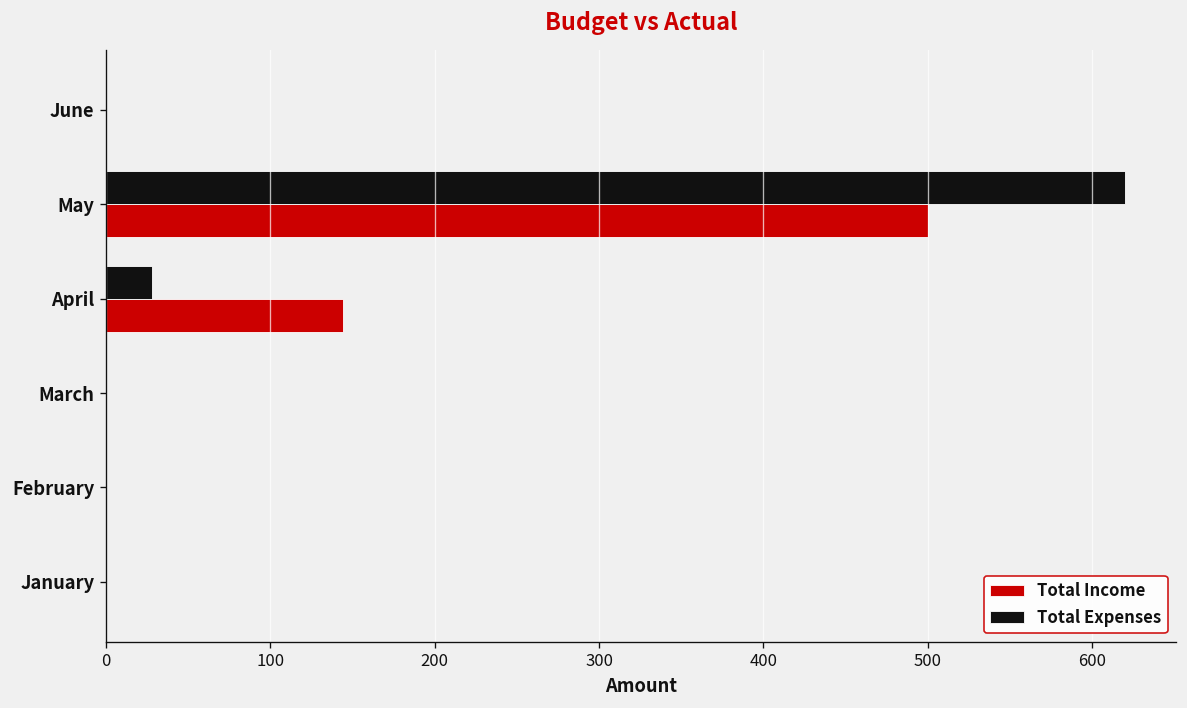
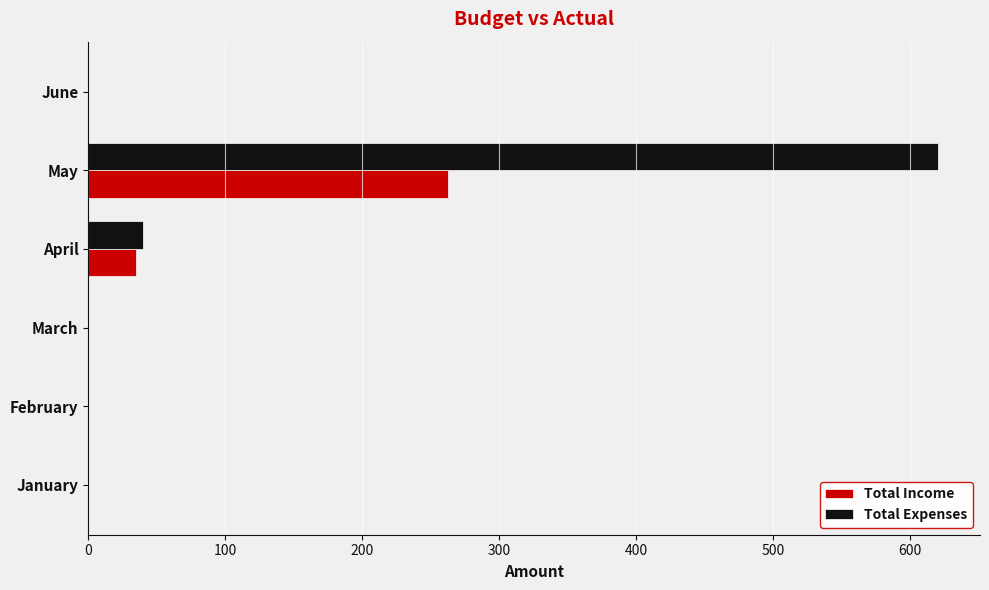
Total Income, May: 500 -> 263
Total Expenses, April: 28 -> 40
Total Income, April: 144 -> 35
